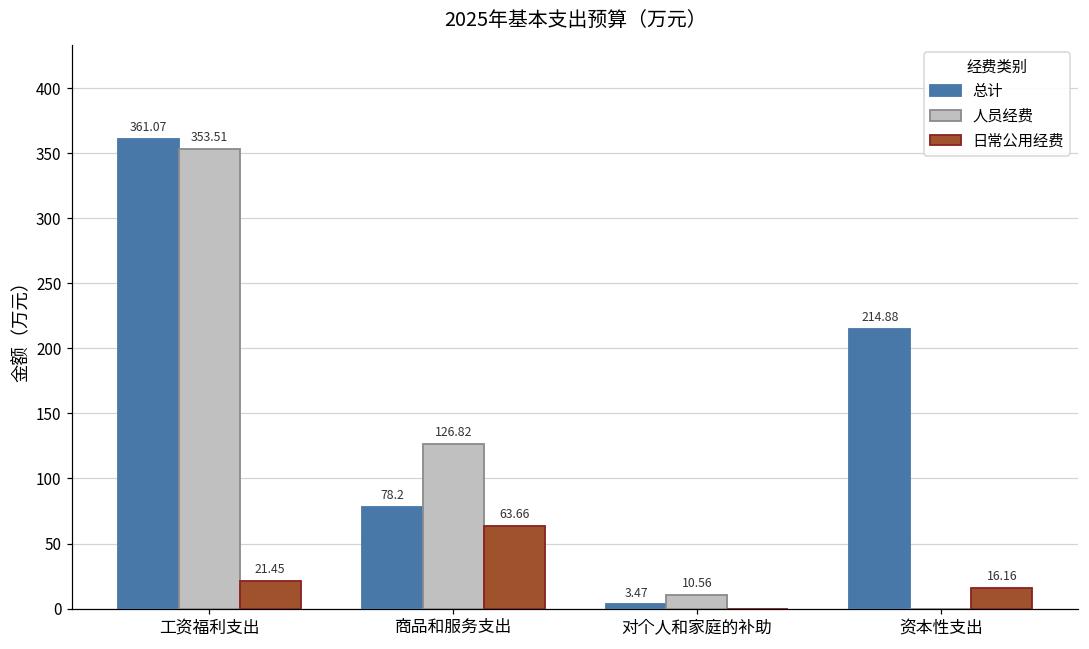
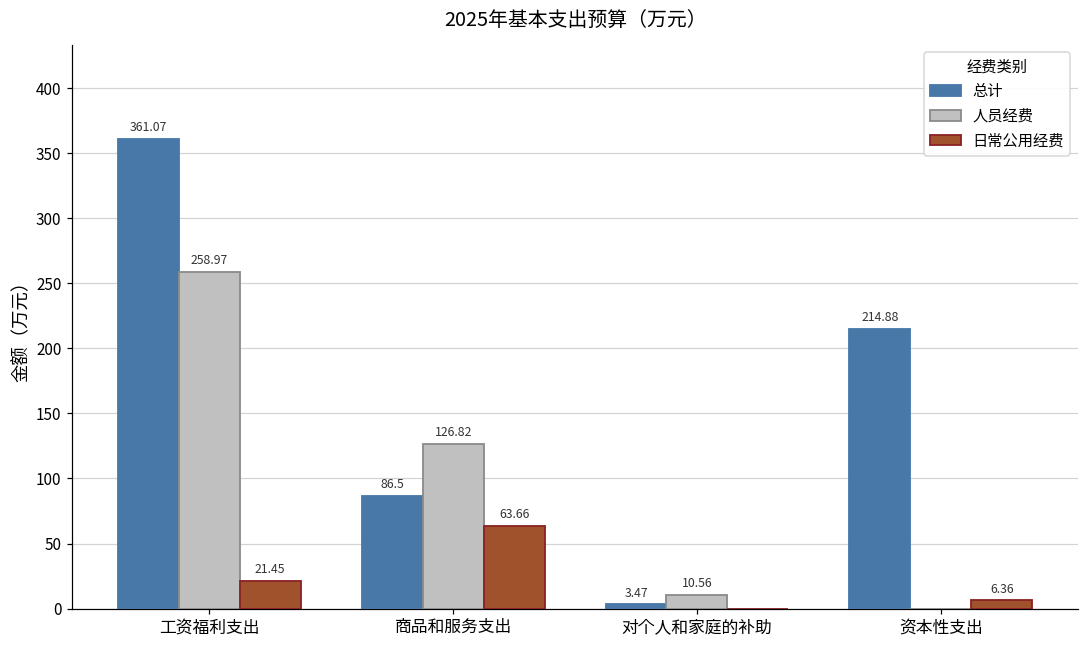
人员经费, 工资福利支出: 353.51 -> 258.97
总计, 商品和服务支出: 78.2 -> 86.5
日常公用经费, 资本性支出: 16.16 -> 6.36
